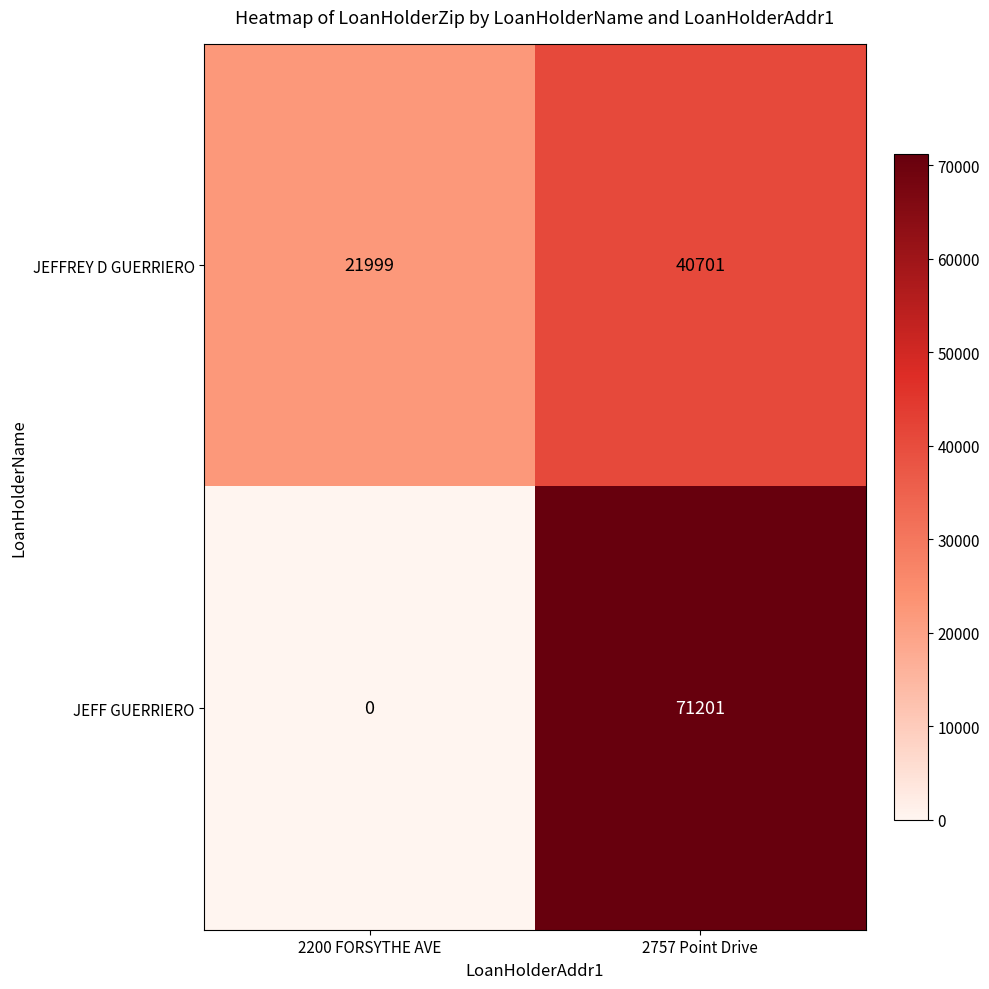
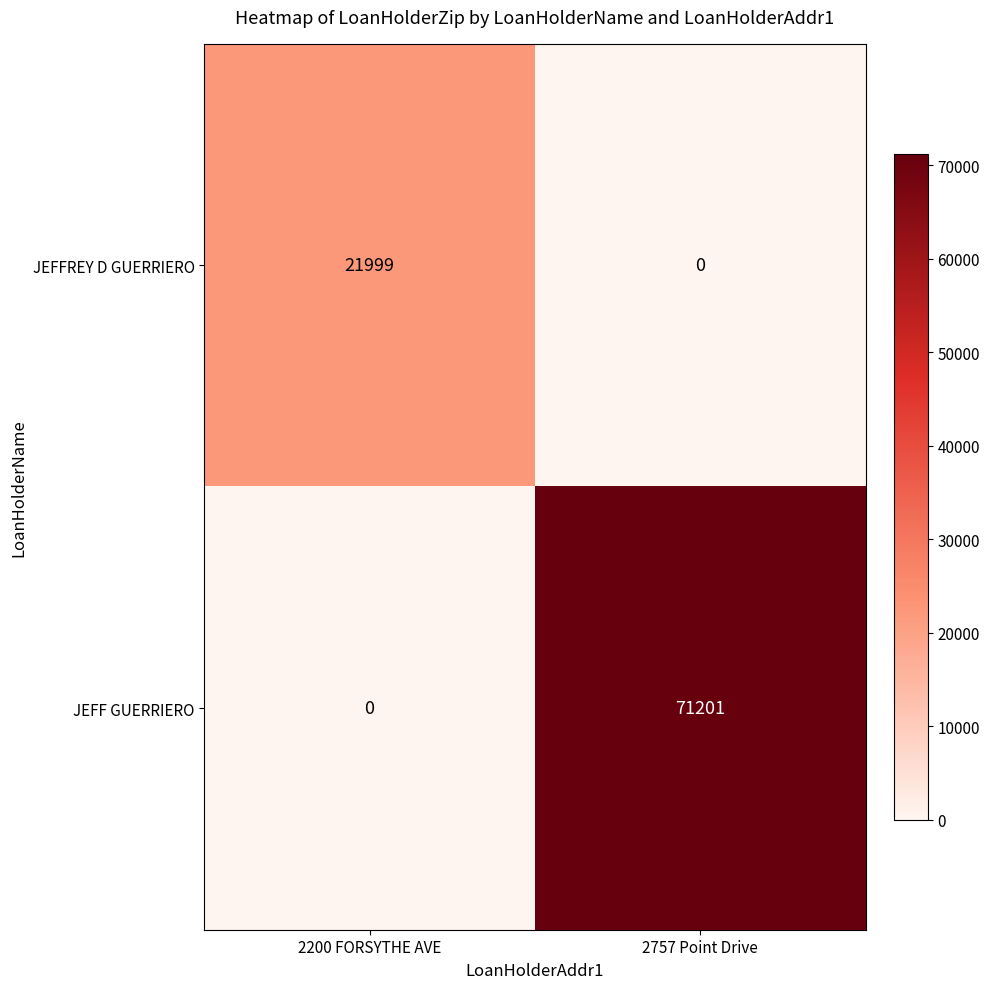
JEFFREY D GUERRIERO, 2757 Point Drive: 40701 -> 0
